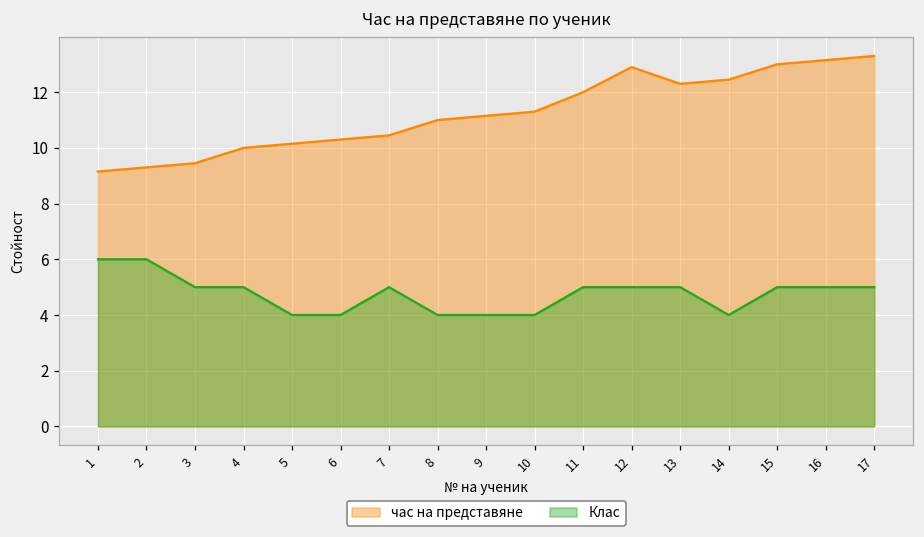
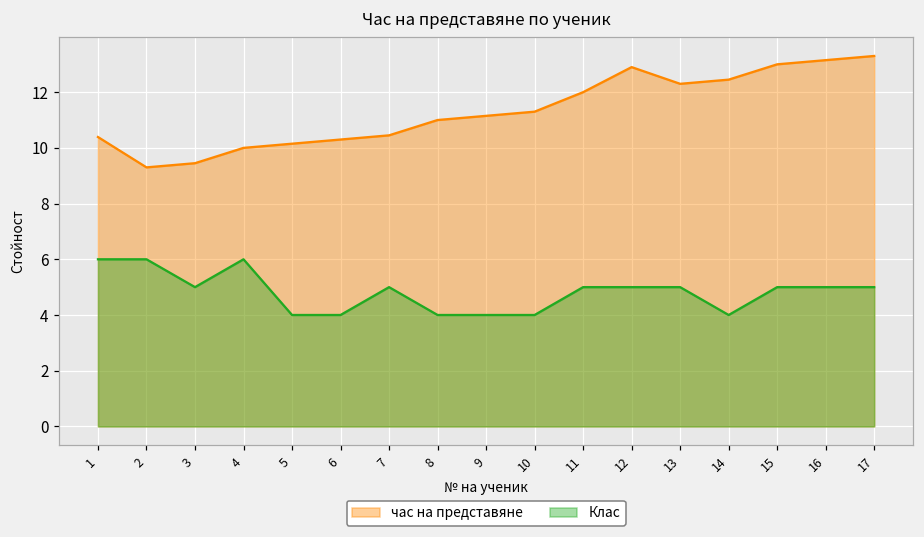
час на представяне, 1: 9.2 -> 10.4
Клас, 4: 5 -> 6
